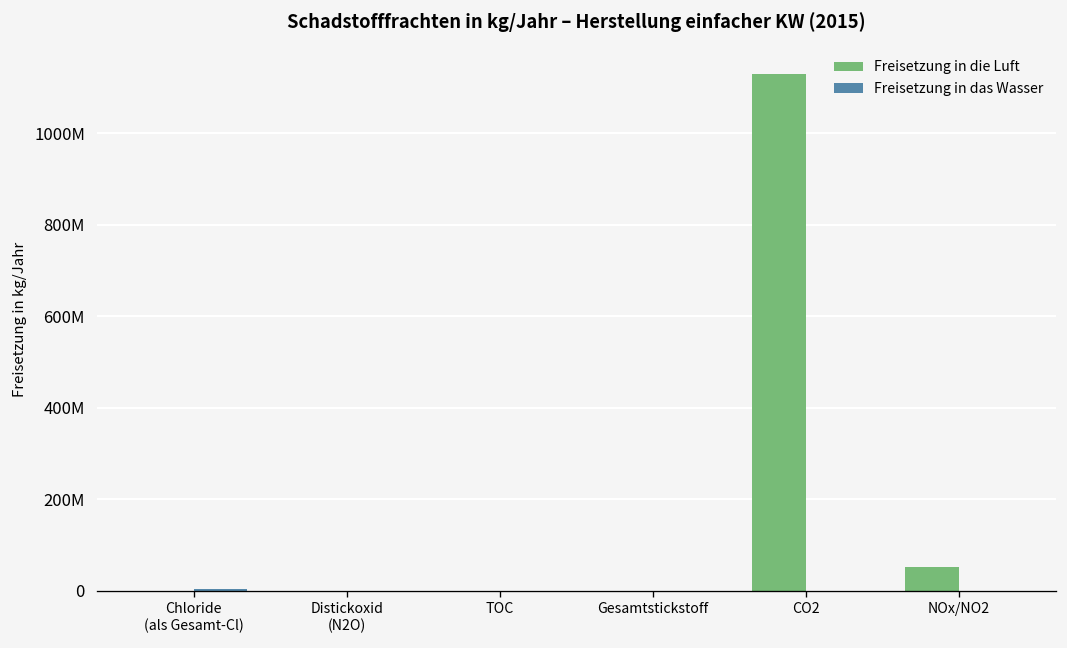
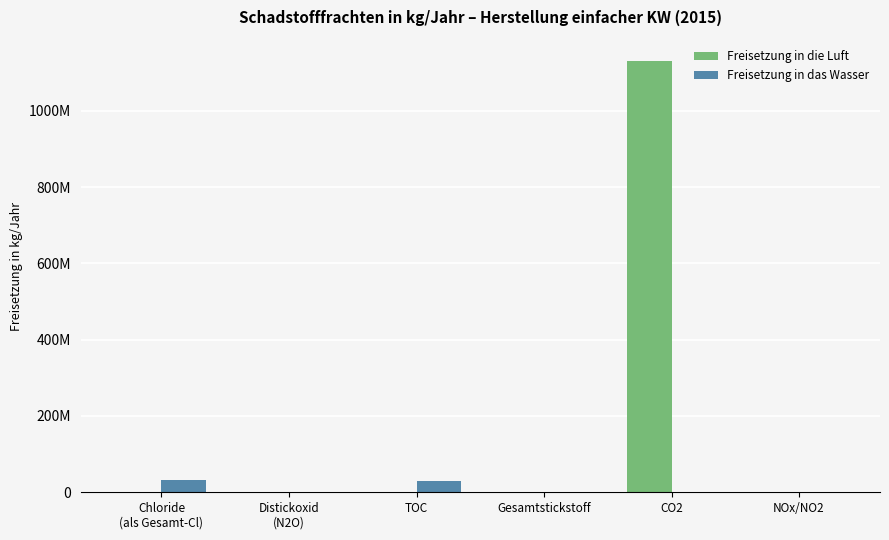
Freisetzung in das Wasser, Chloride (als Gesamt-Cl): 0 -> 30000000
Freisetzung in das Wasser, TOC: 0 -> 30000000
Freisetzung in die Luft, NOx/NO2: 50000000 -> 0
